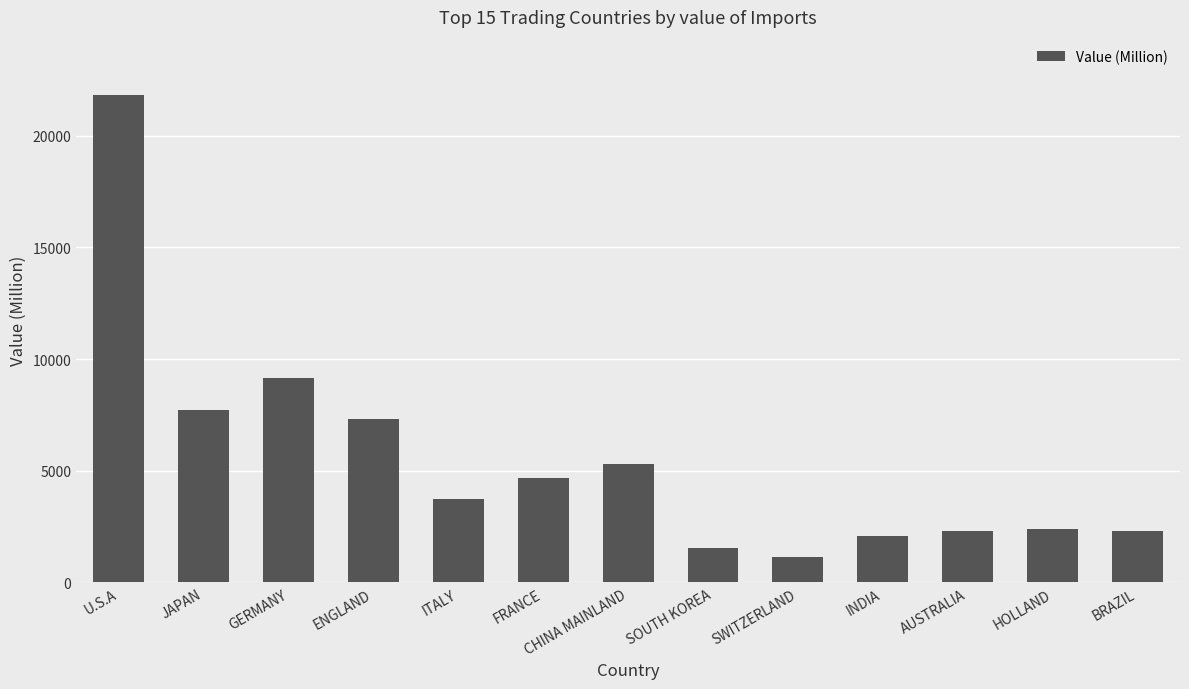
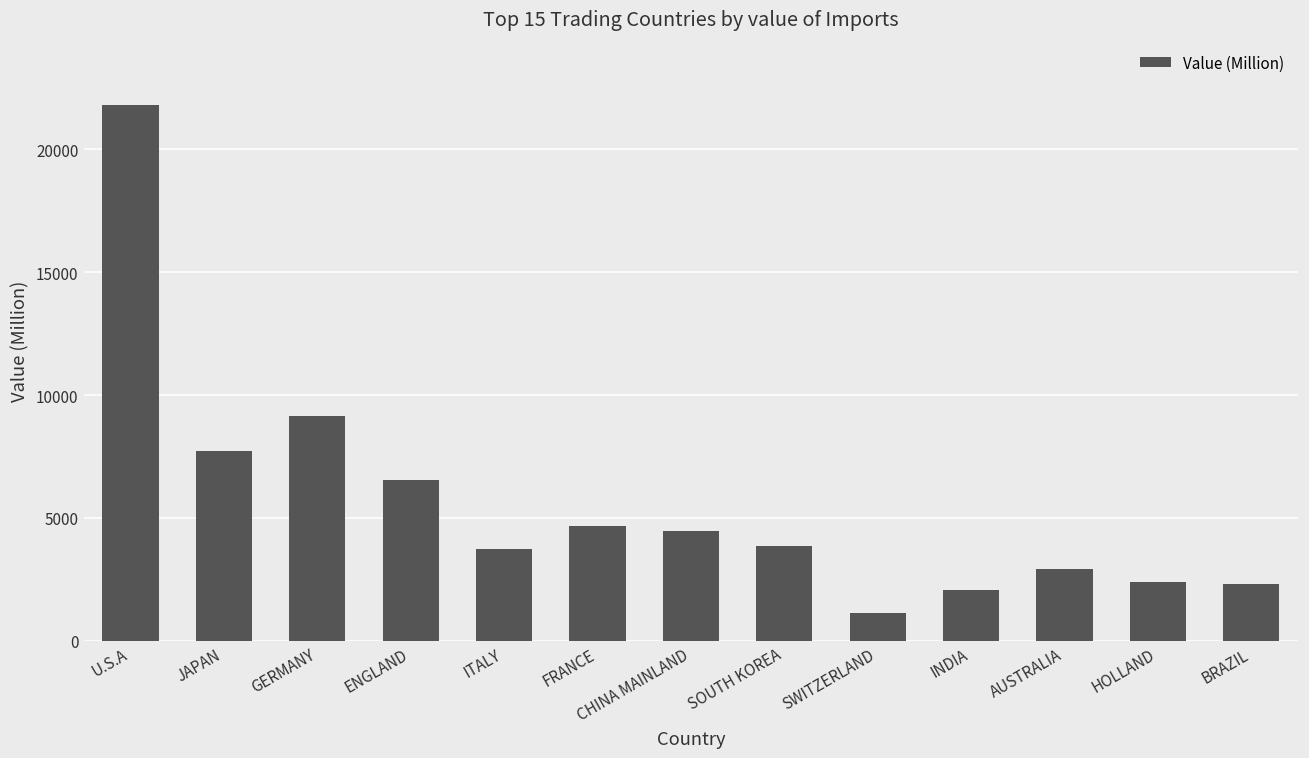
ENGLAND: 7300 -> 6500
CHINA MAINLAND: 5300 -> 4500
SOUTH KOREA: 1500 -> 3800
AUSTRALIA: 2300 -> 2900
